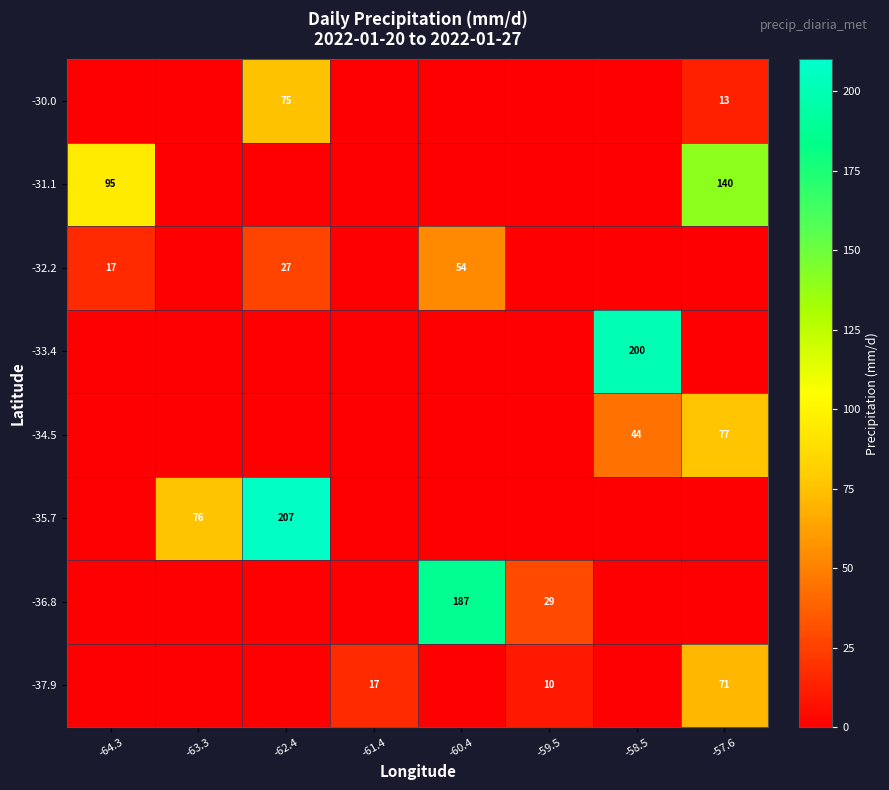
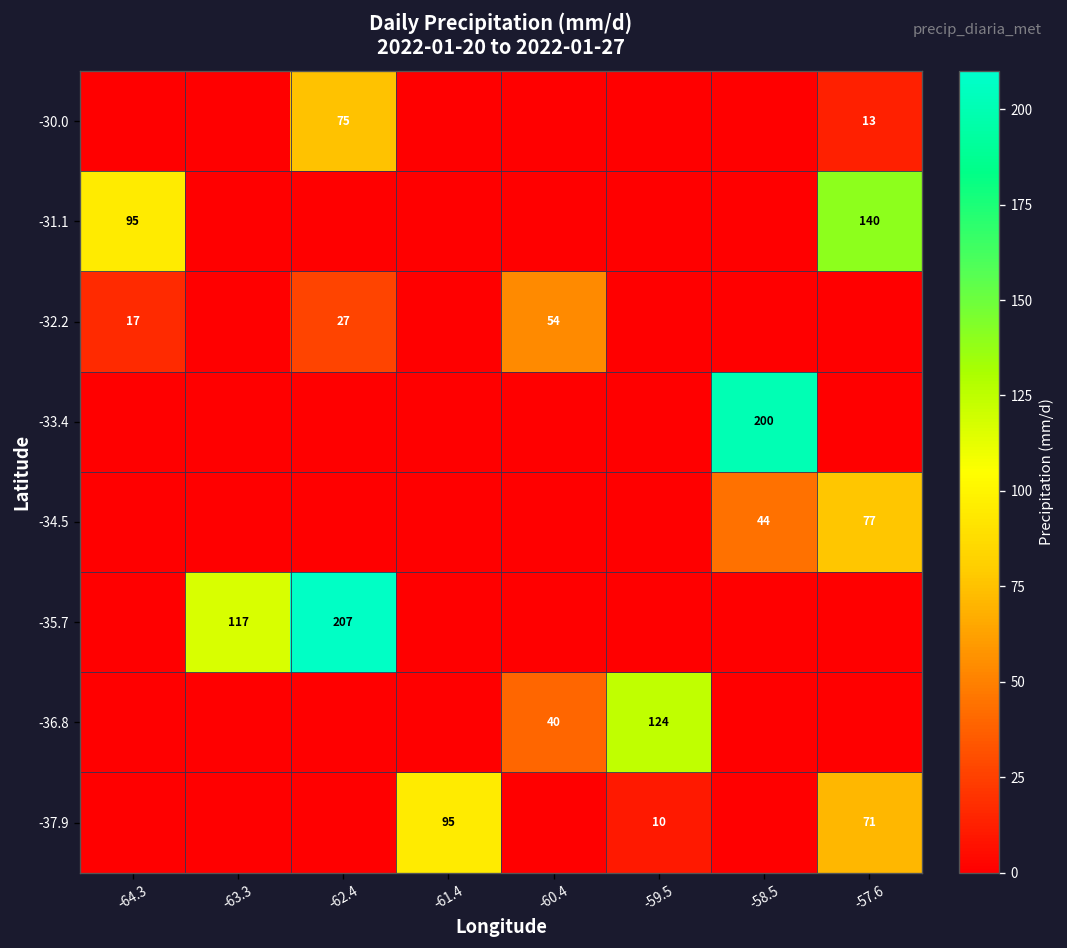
-35.7, -63.3: 76 -> 117
-36.8, -60.4: 187 -> 40
-36.8, -59.5: 29 -> 124
-37.9, -61.4: 17 -> 95
